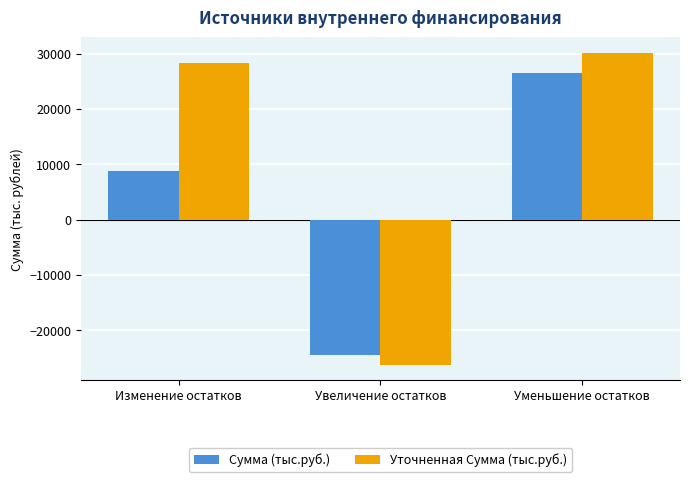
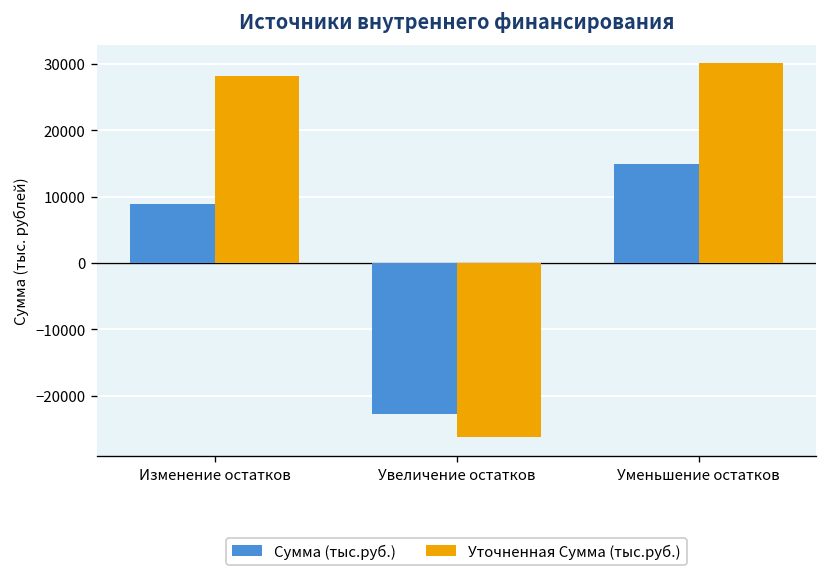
Сумма (тыс.руб.), Увеличение остатков: -25000 -> -23000
Сумма (тыс.руб.), Уменьшение остатков: 27000 -> 15000
